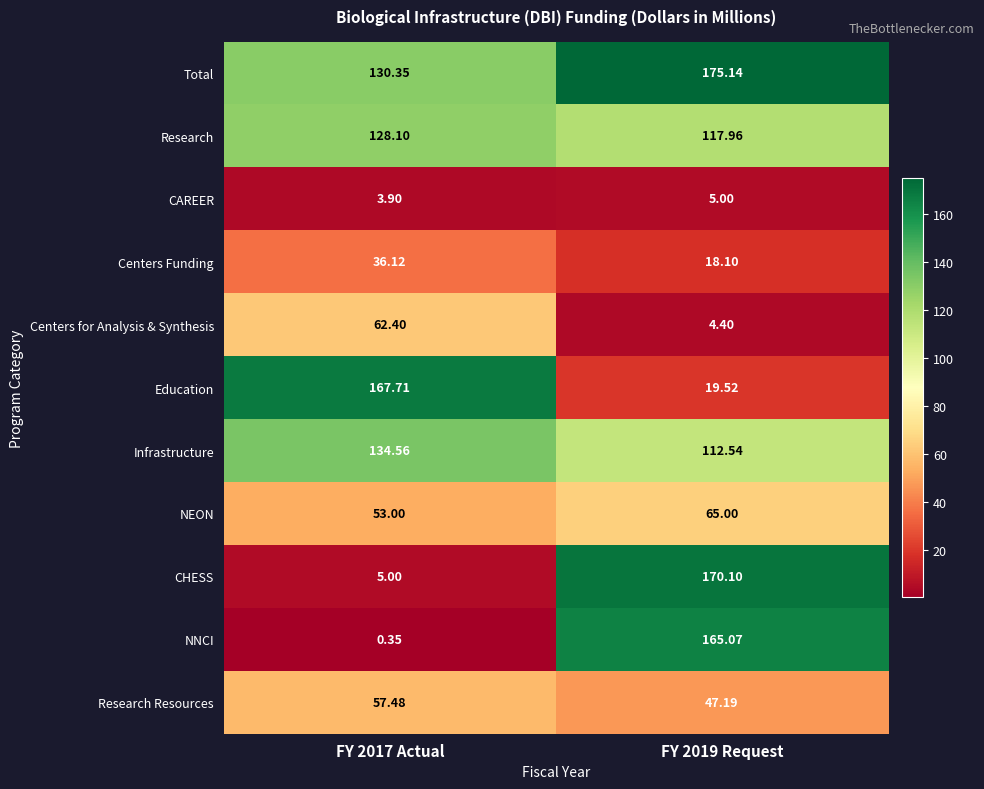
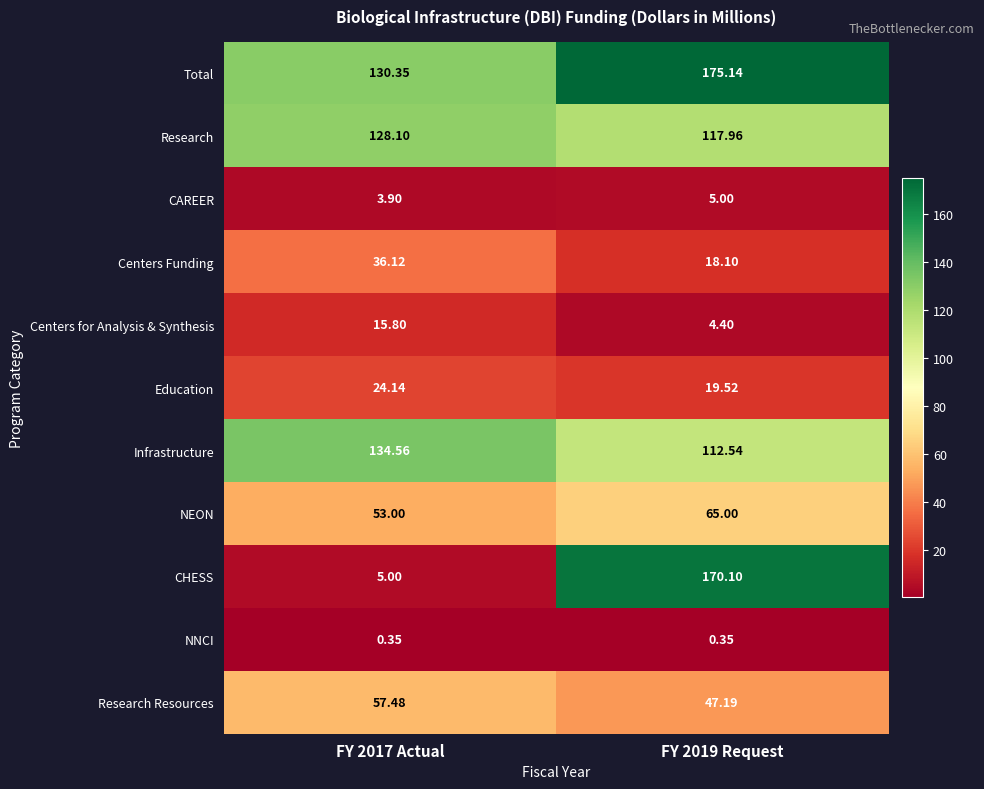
Centers for Analysis & Synthesis, FY 2017 Actual: 62.40 -> 15.80
Education, FY 2017 Actual: 167.71 -> 24.14
NNCI, FY 2019 Request: 165.07 -> 0.35
